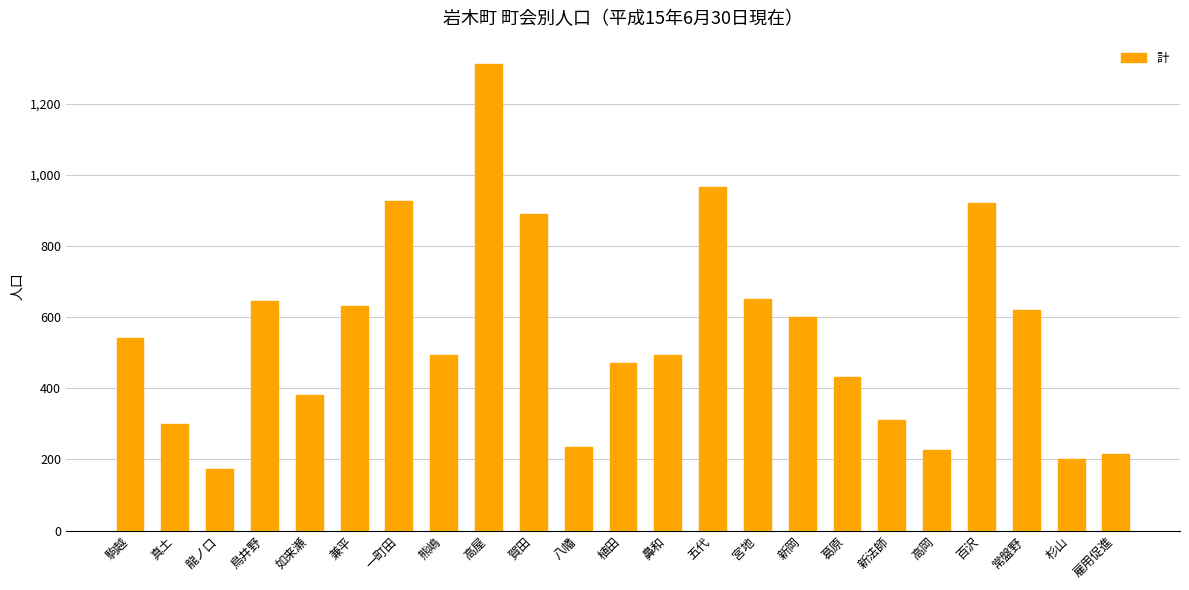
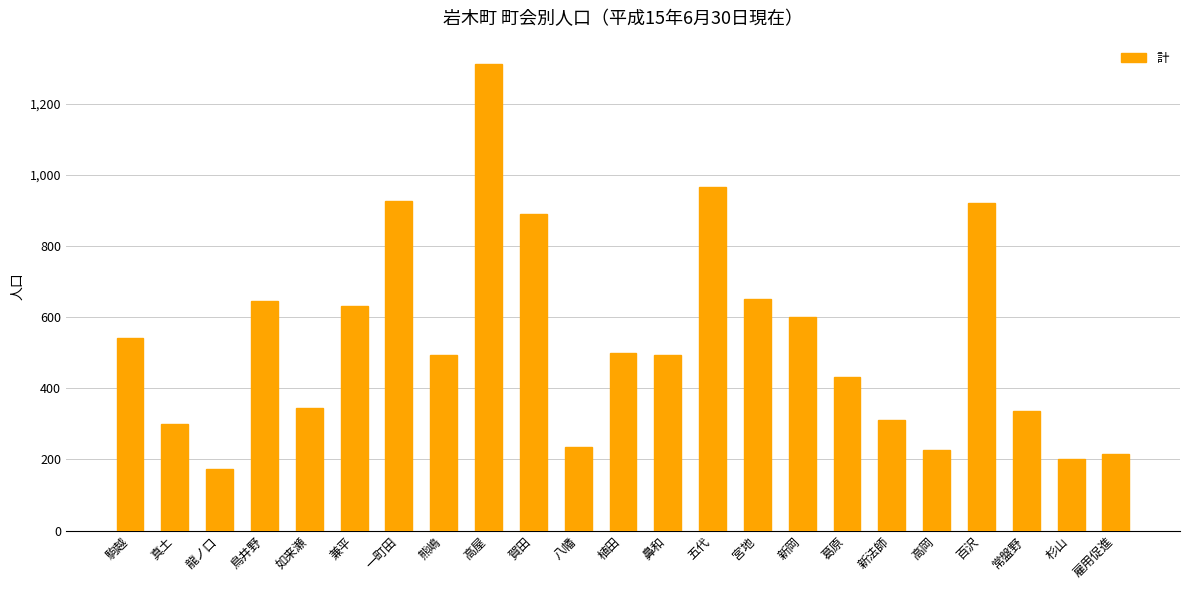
如来瀬: 380 -> 350
植田: 470 -> 500
常盤野: 620 -> 340
